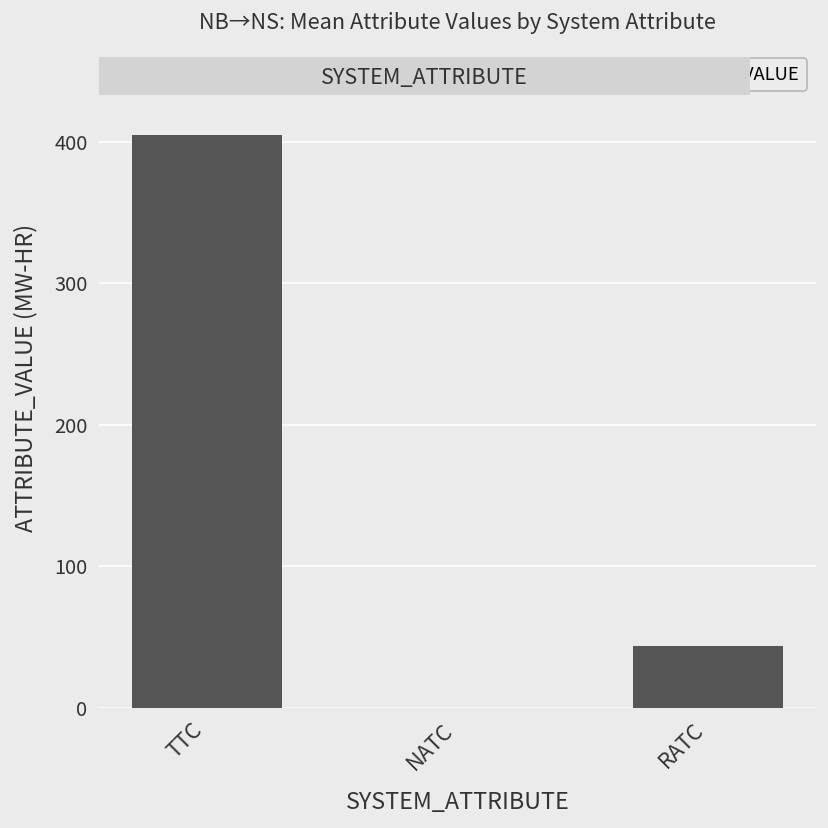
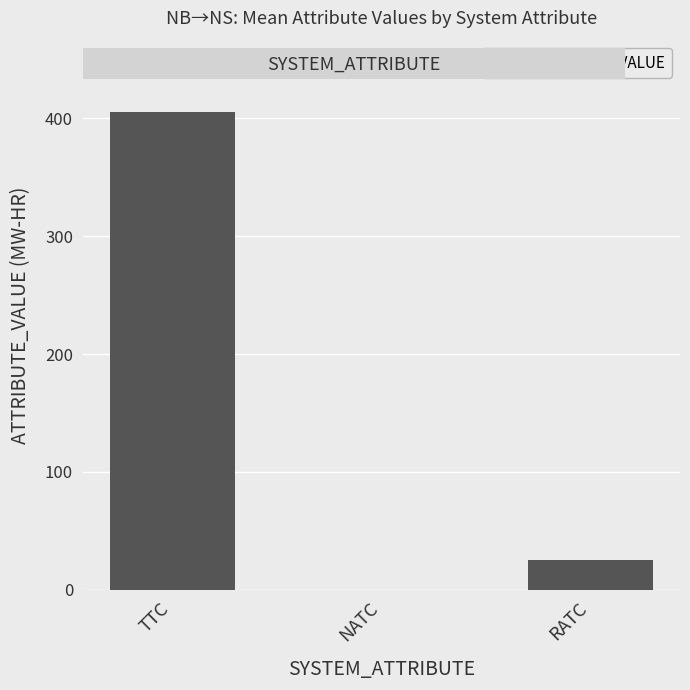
RATC: 44 -> 25
